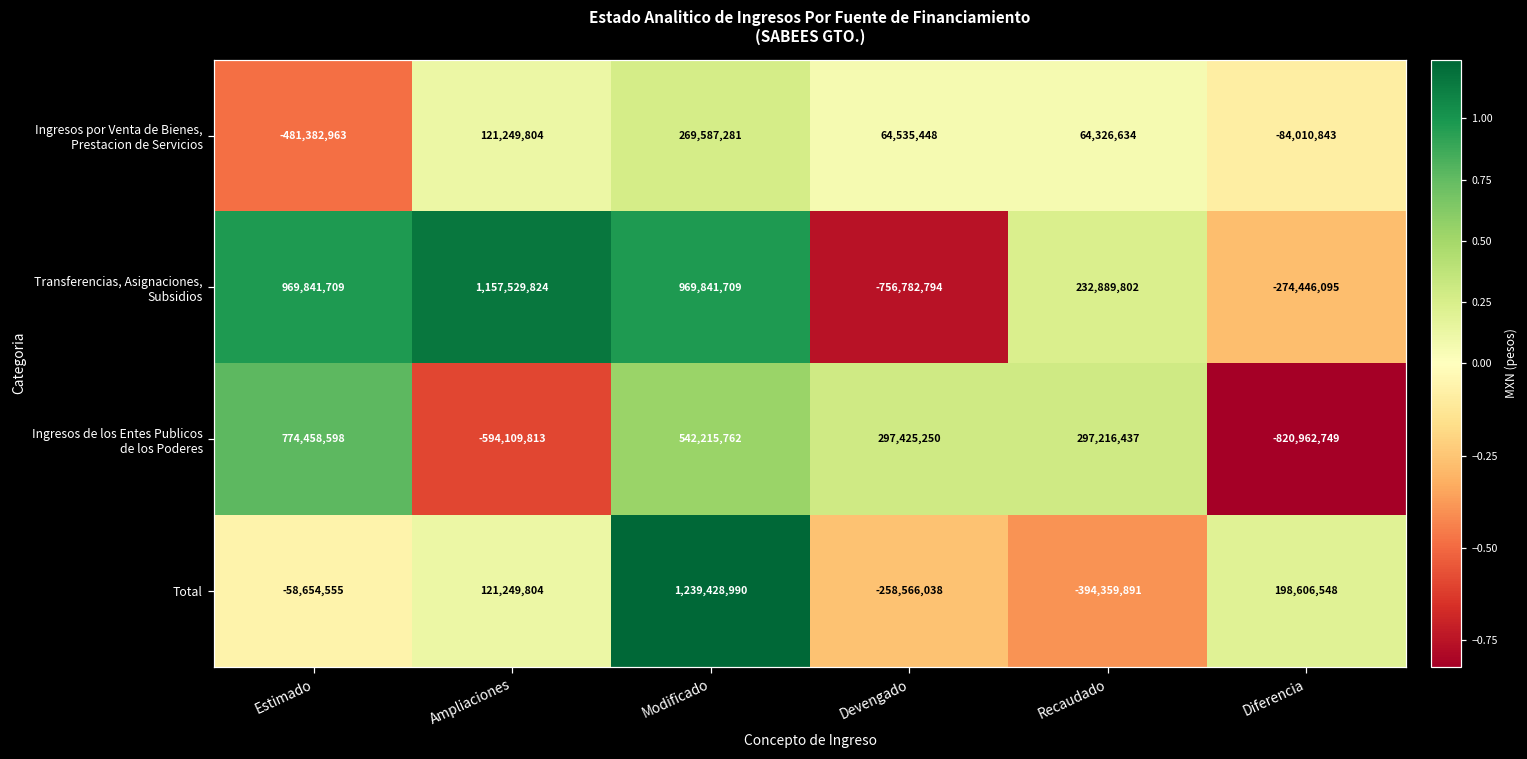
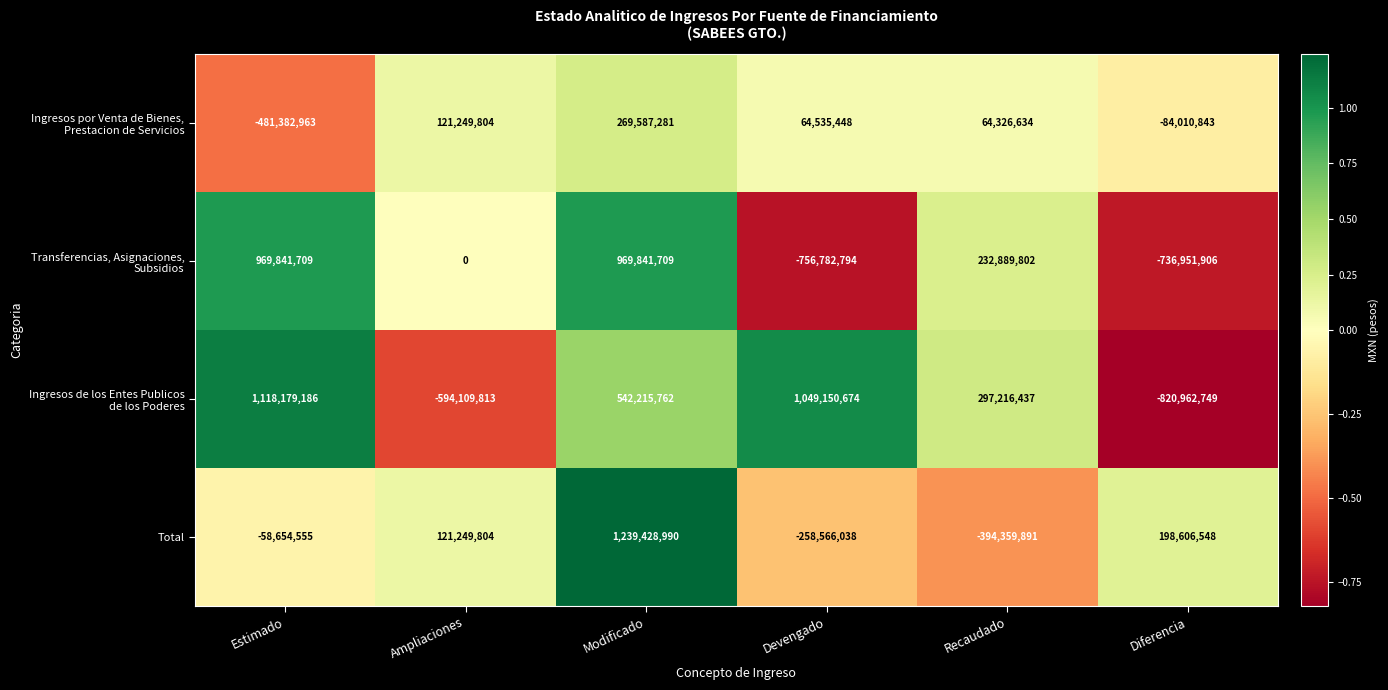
Transferencias, Asignaciones, Subsidios, Ampliaciones: 1,157,529,824 -> 0
Transferencias, Asignaciones, Subsidios, Diferencia: -274,446,095 -> -736,951,906
Ingresos de los Entes Publicos de los Poderes, Estimado: 774,458,598 -> 1,118,179,186
Ingresos de los Entes Publicos de los Poderes, Devengado: 297,425,250 -> 1,049,150,674
